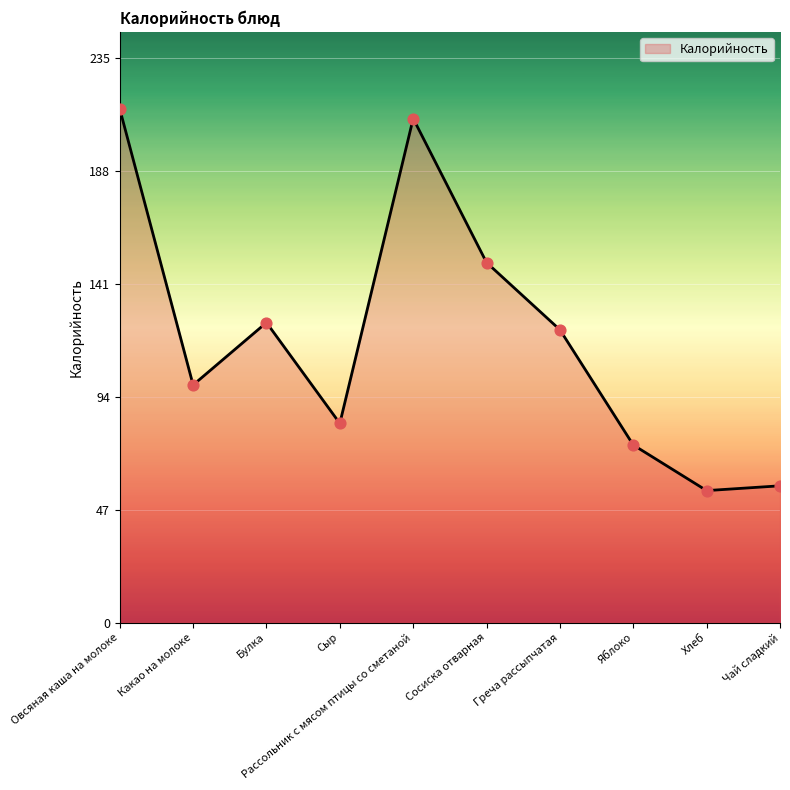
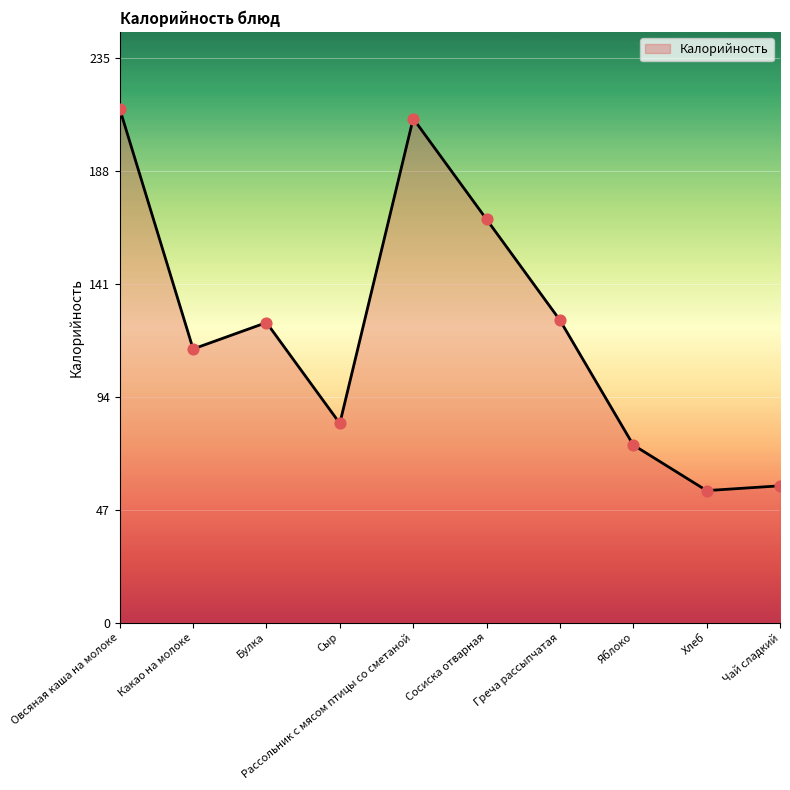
Какао на молоке: 99 -> 114
Сосиска отварная: 150 -> 168
Греча рассыпчатая: 122 -> 126
